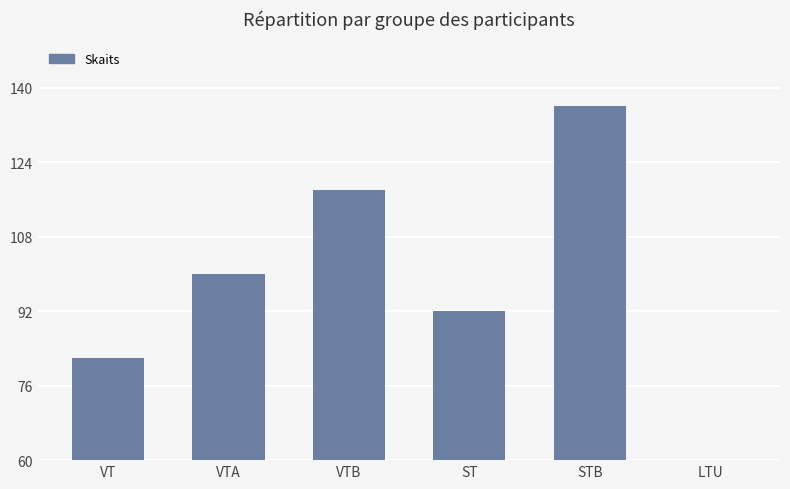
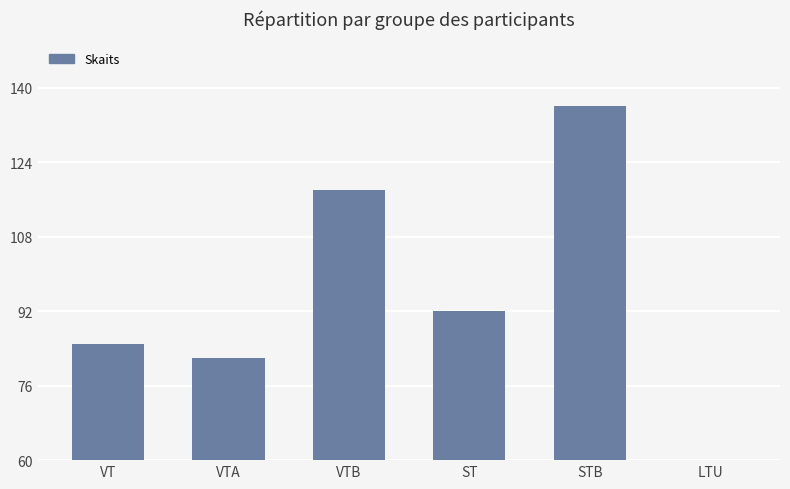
VT: 82 -> 85
VTA: 100 -> 82
